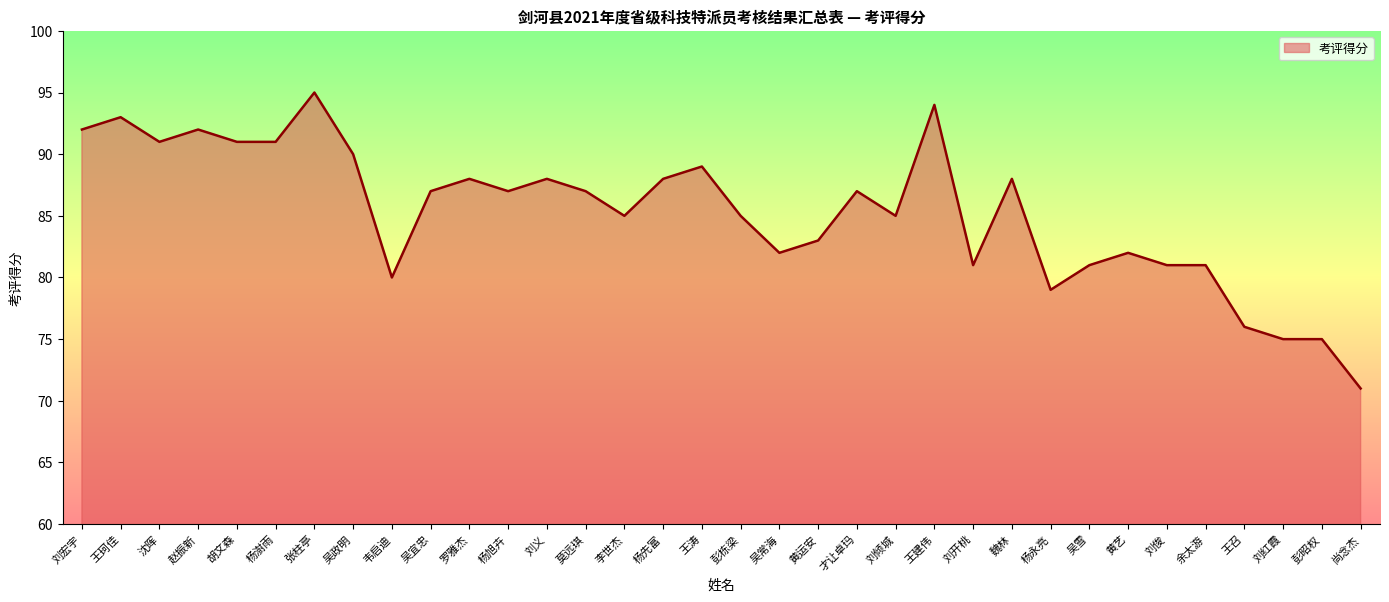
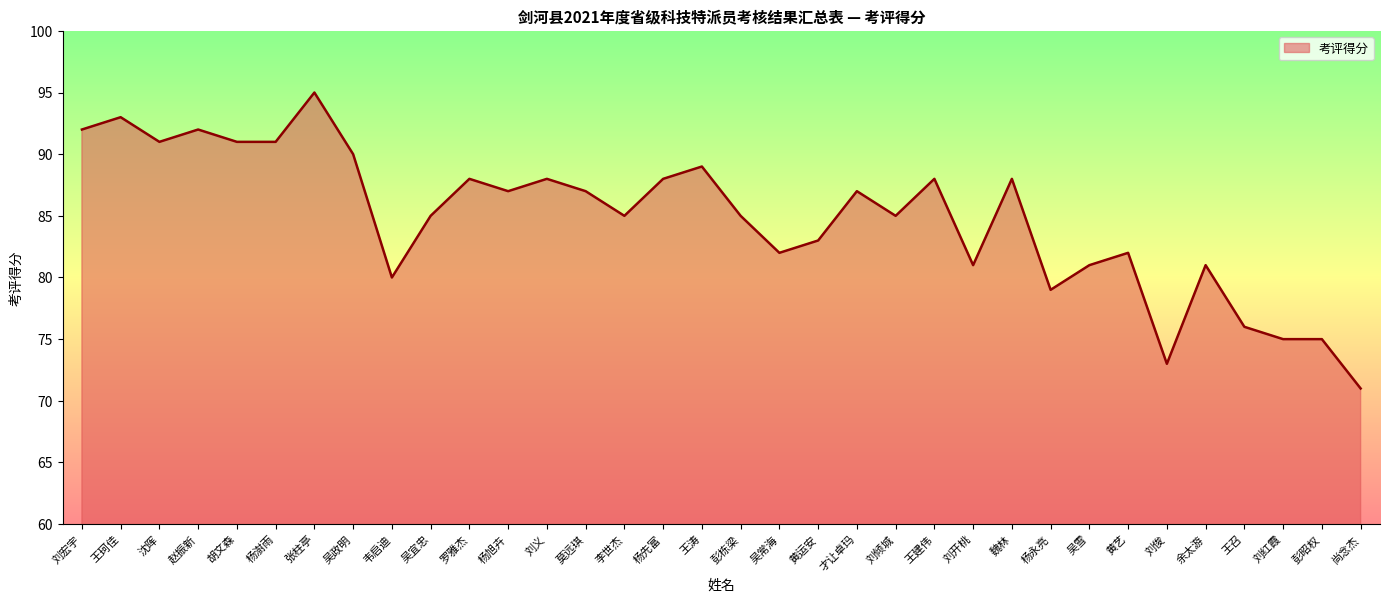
吴宜忠: 87 -> 85
王建伟: 94 -> 88
刘俊: 81 -> 73
